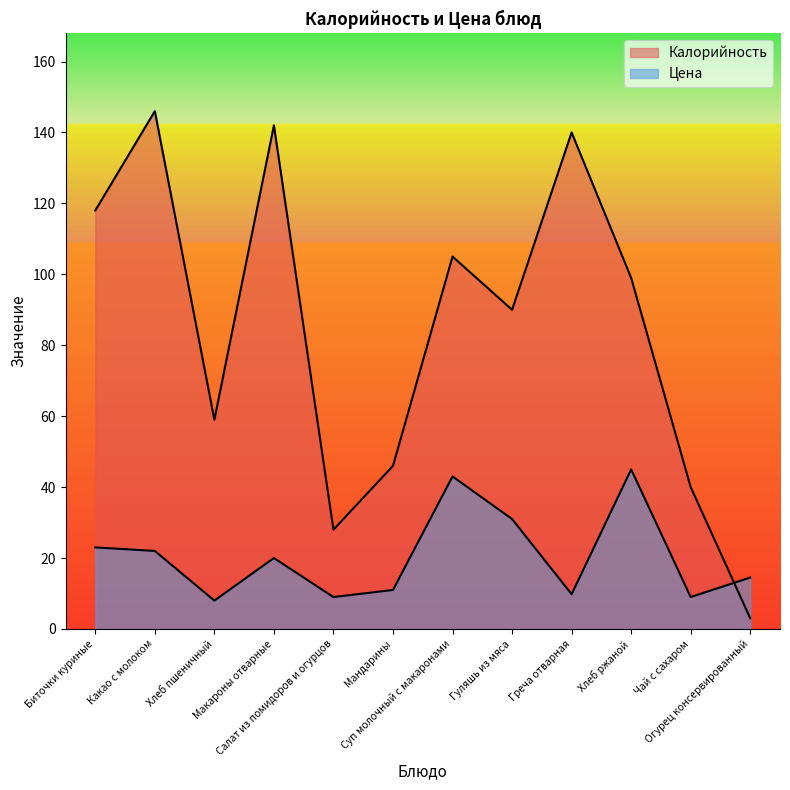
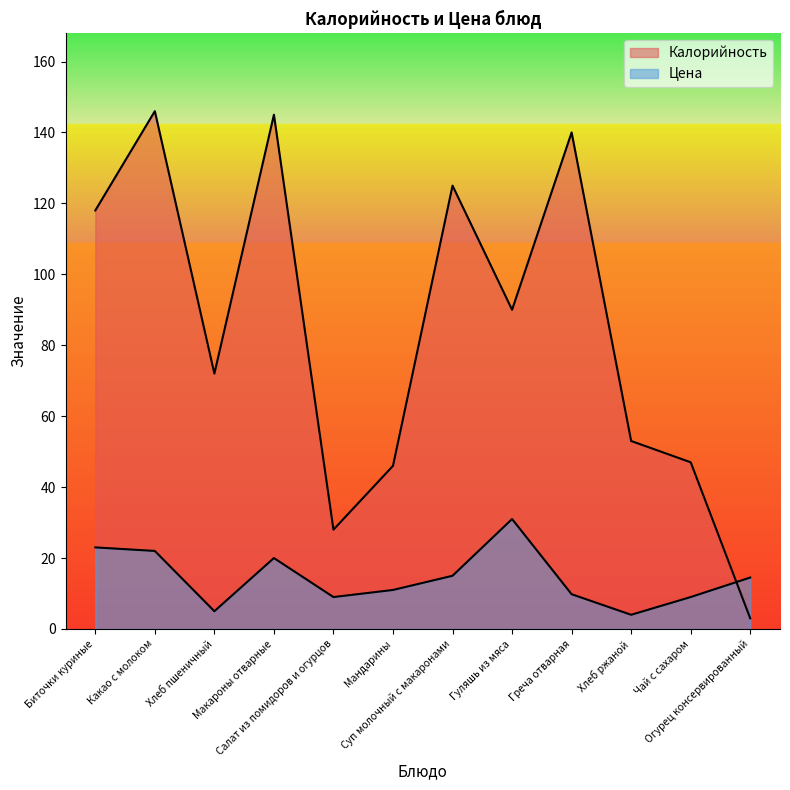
Калорийность, Хлеб пшеничный: 59 -> 72
Цена, Хлеб пшеничный: 8 -> 5
Калорийность, Макароны отварные: 142 -> 145
Калорийность, Суп молочный с макаронами: 105 -> 125
Цена, Суп молочный с макаронами: 43 -> 15
Калорийность, Хлеб ржаной: 99 -> 53
Цена, Хлеб ржаной: 45 -> 4
Калорийность, Чай с сахаром: 40 -> 47
